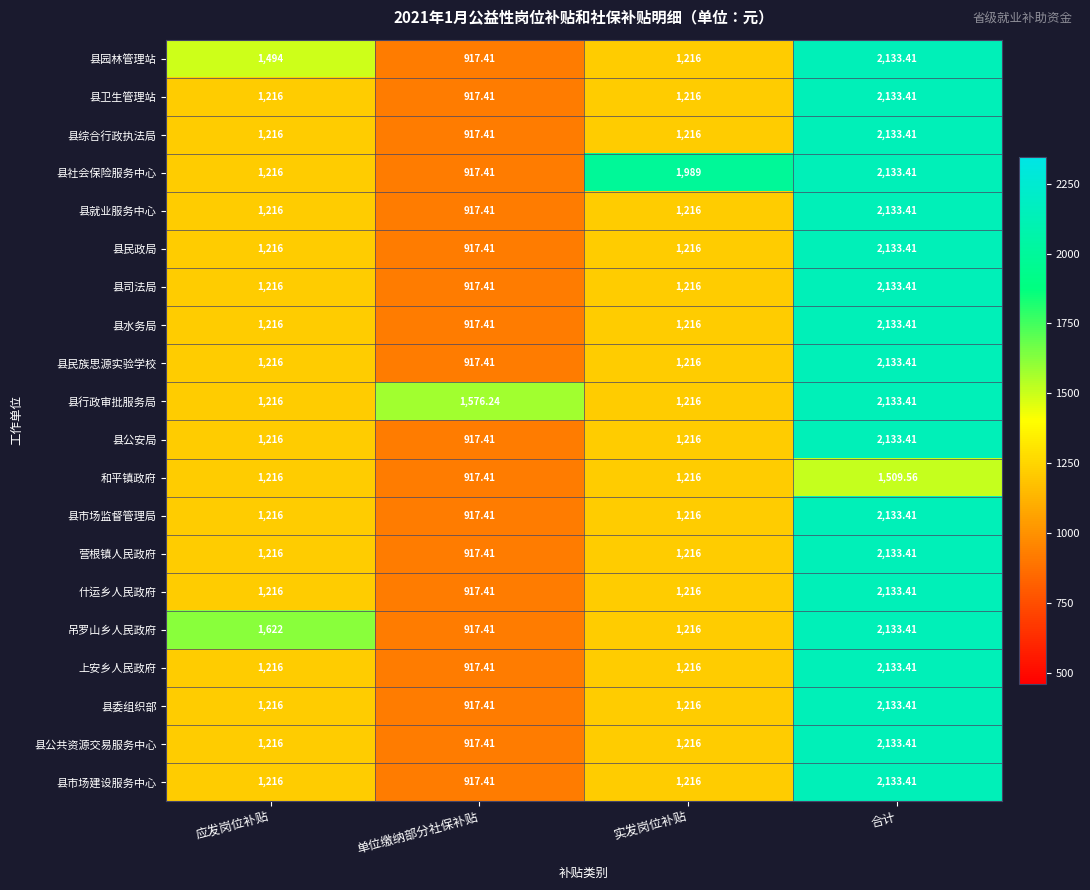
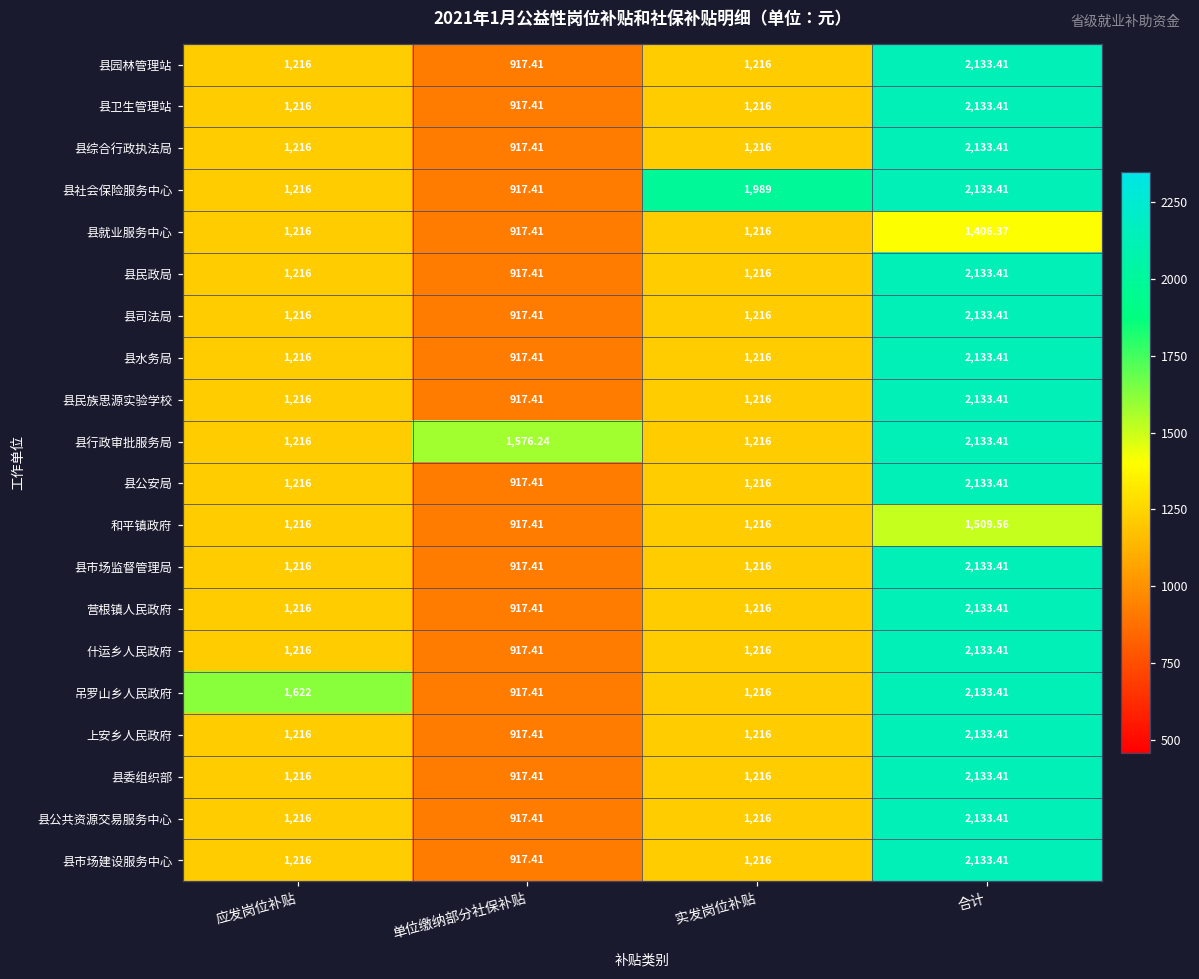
县园林管理站, 应发岗位补贴: 1,494 -> 1,216
县就业服务中心, 合计: 2,133.41 -> 1,406.37
